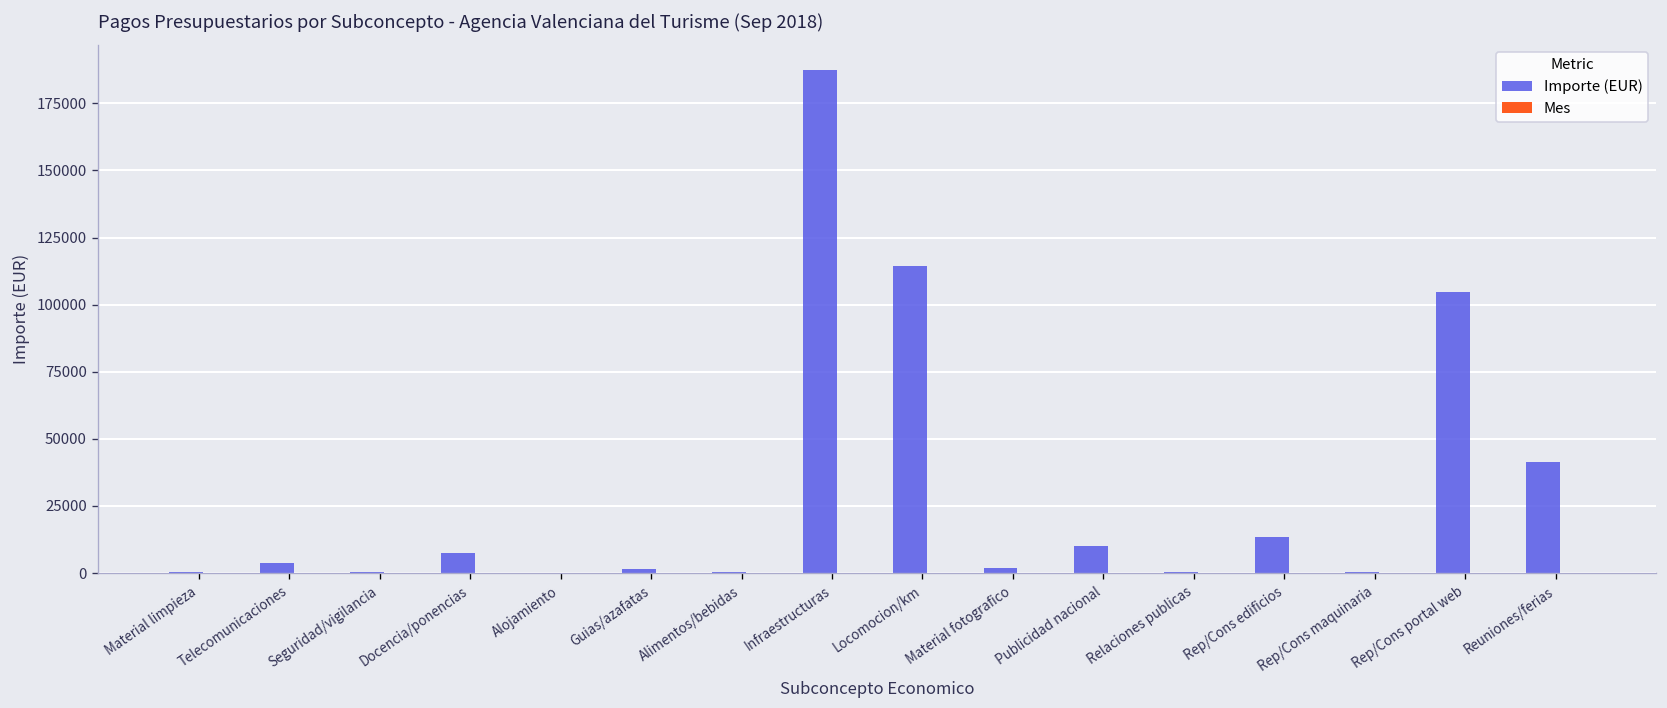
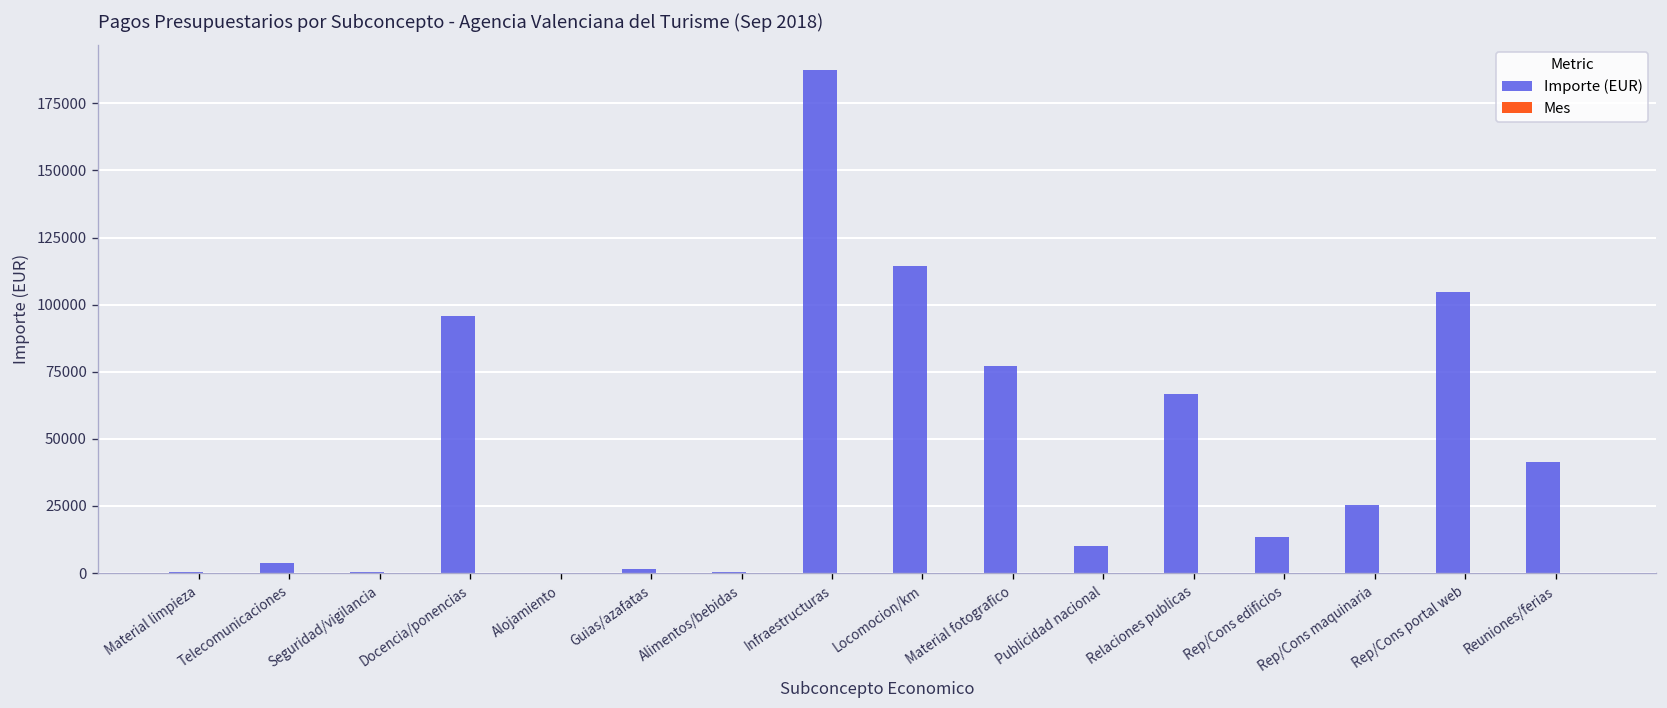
Importe (EUR), Docencia/ponencias: 7000 -> 96000
Importe (EUR), Material fotografico: 2000 -> 77000
Importe (EUR), Relaciones publicas: 1000 -> 67000
Importe (EUR), Rep/Cons maquinaria: 0 -> 25000
